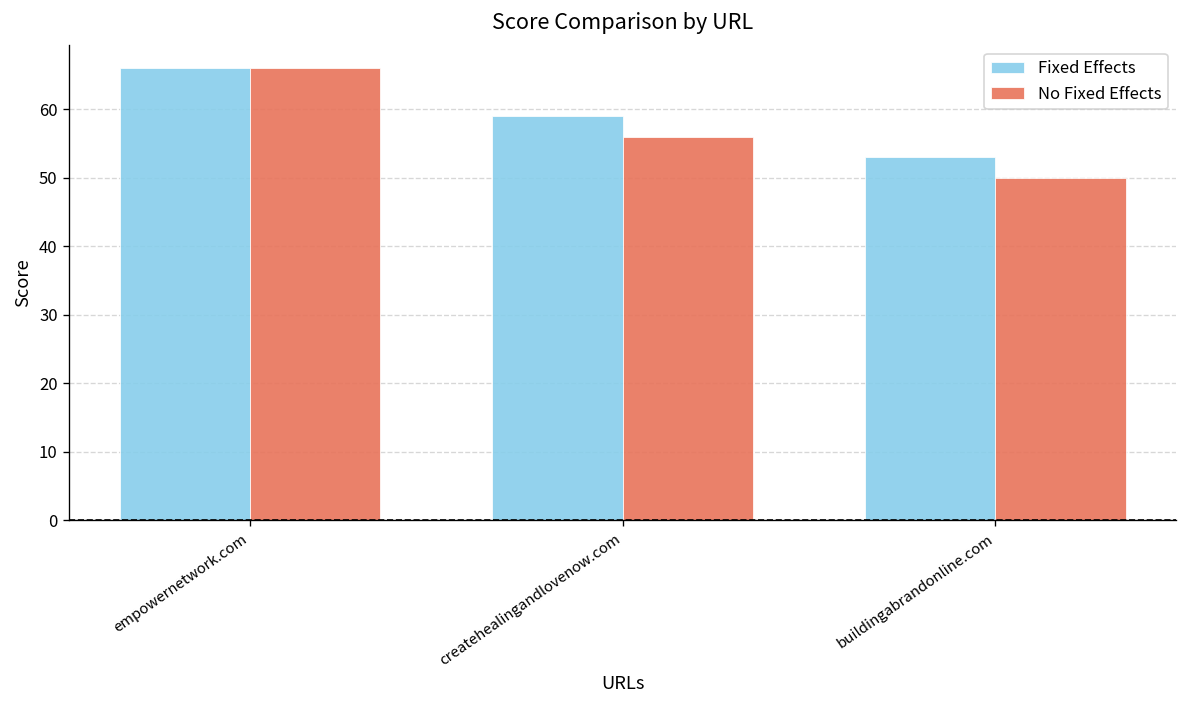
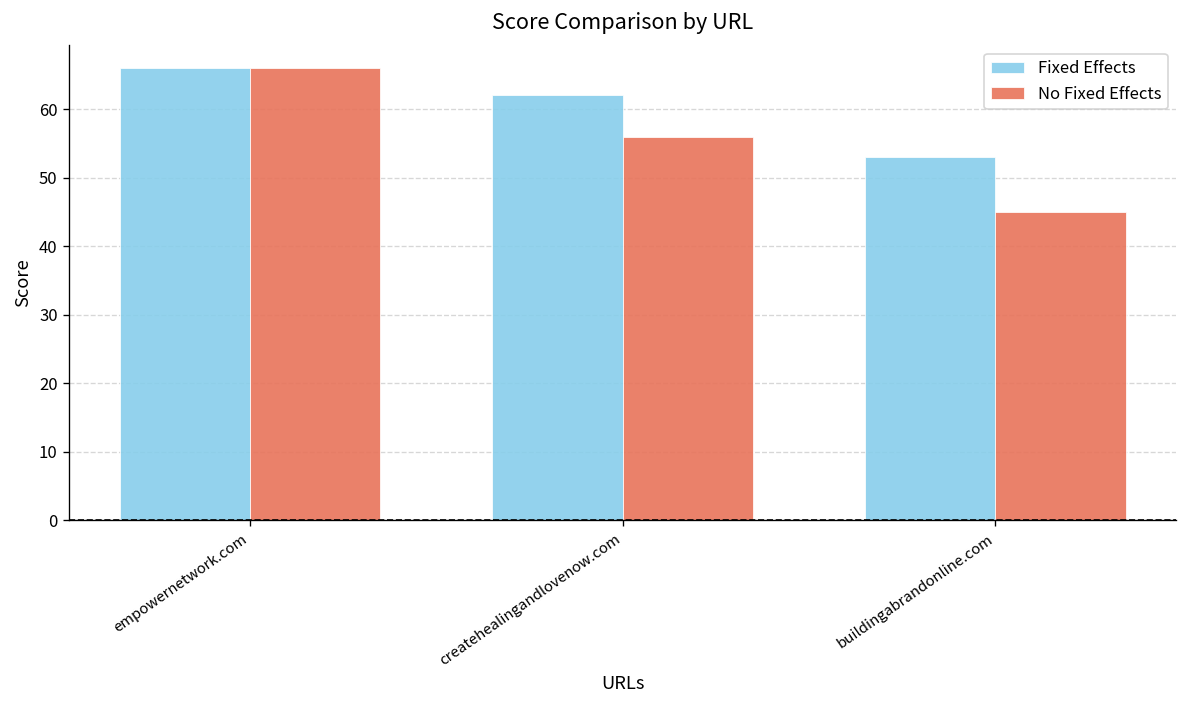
Fixed Effects, createhealingandlovenow.com: 59 -> 62
No Fixed Effects, buildingabrandonline.com: 50 -> 45
